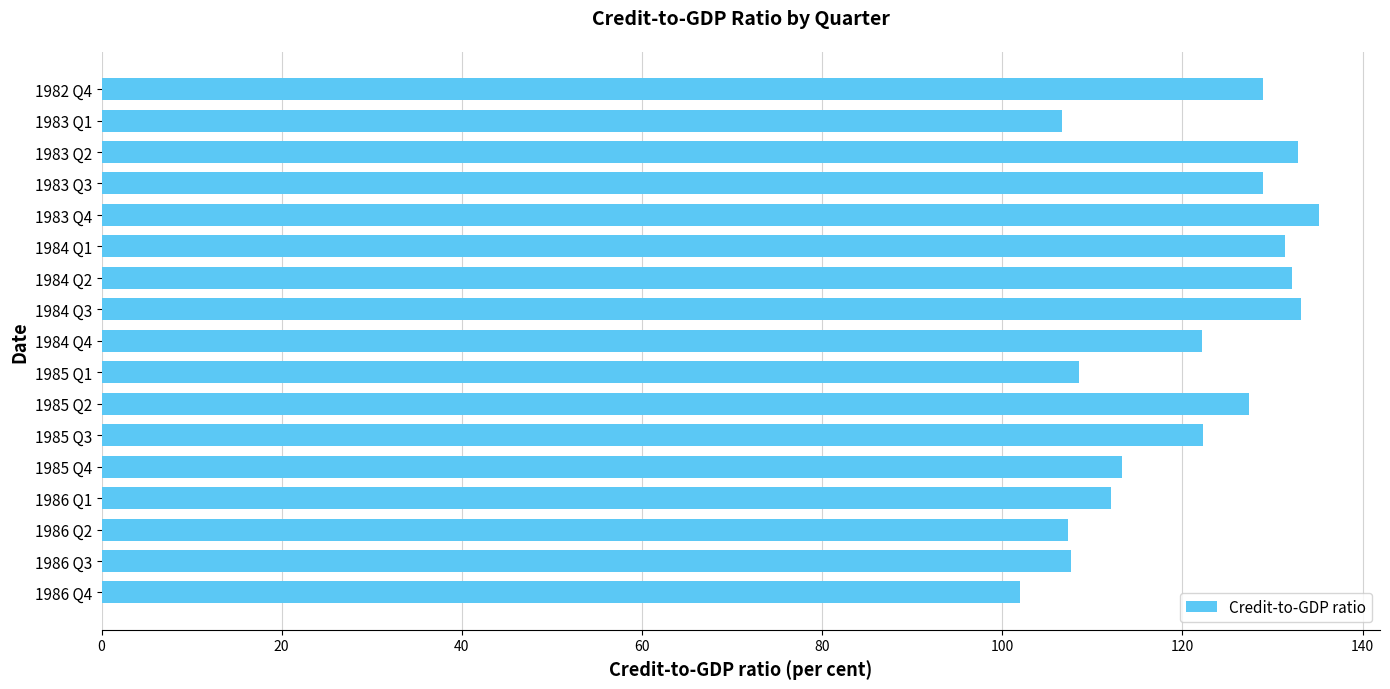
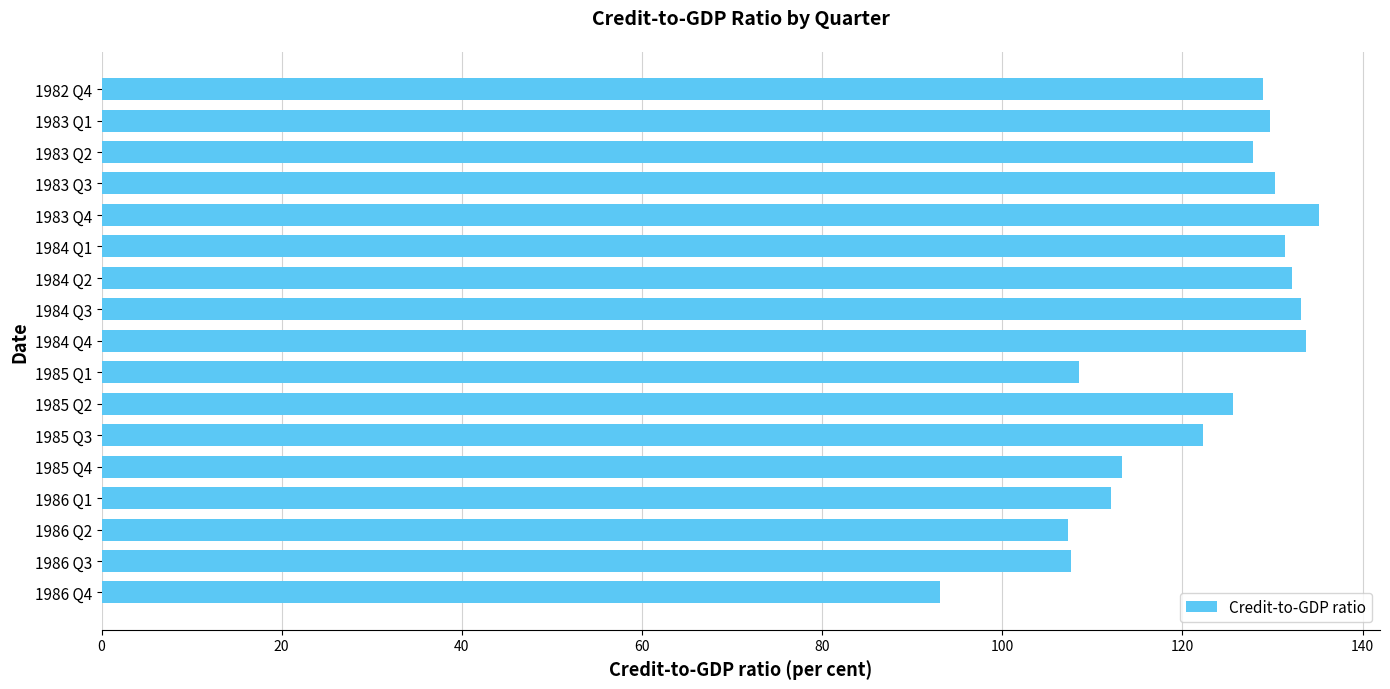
1983 Q1: 107 -> 130
1983 Q2: 133 -> 128
1983 Q3: 129 -> 130
1984 Q4: 122 -> 134
1985 Q2: 127 -> 126
1986 Q4: 102 -> 93
